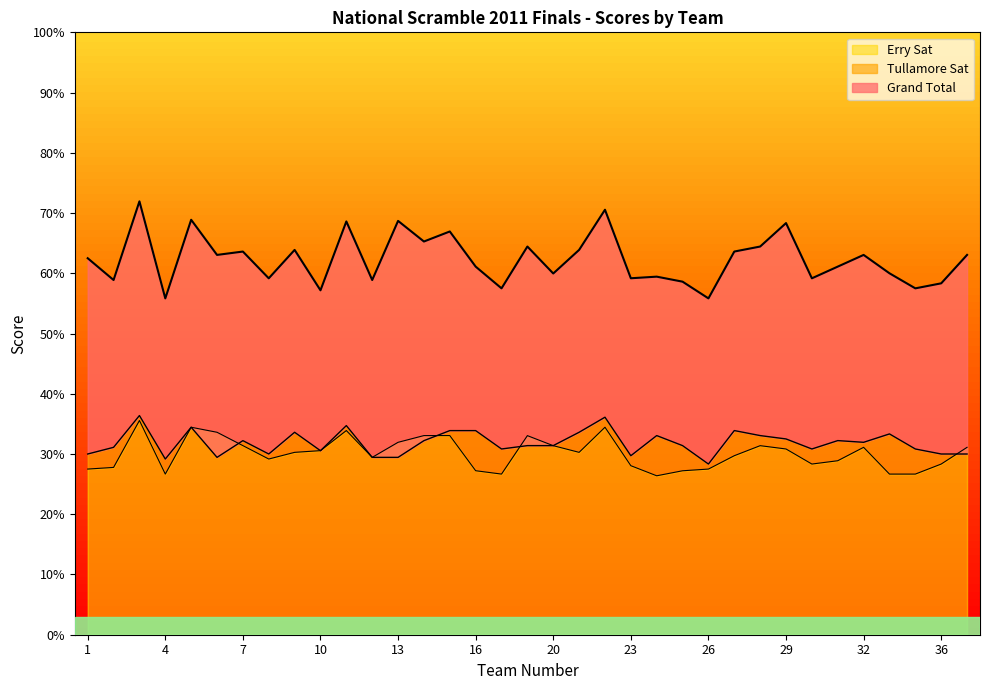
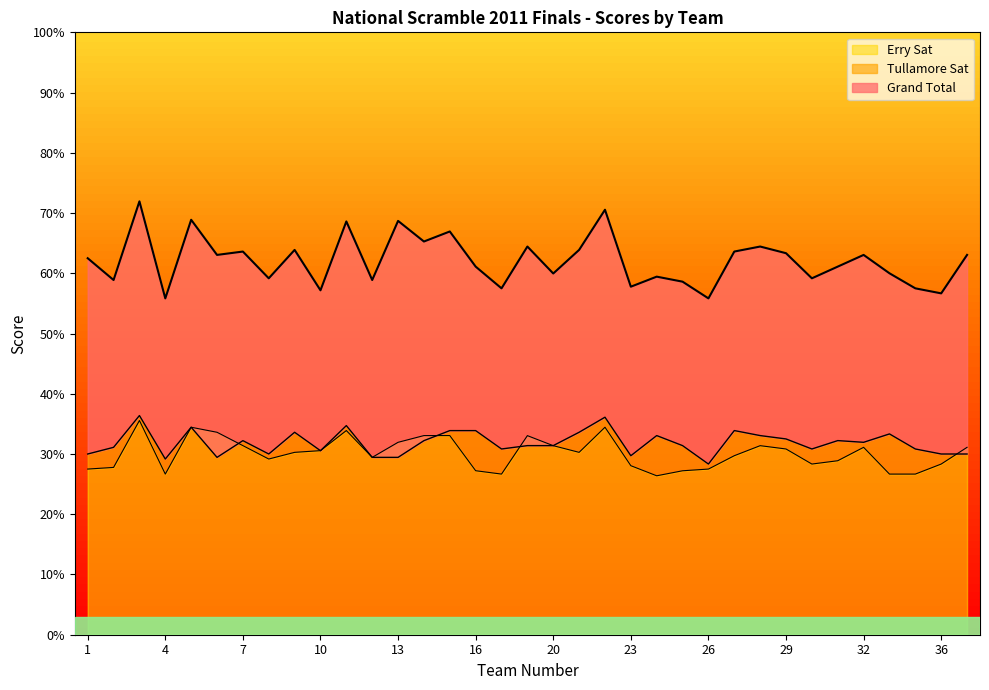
Grand Total, 23: 59% -> 58%
Grand Total, 29: 68% -> 63%
Grand Total, 36: 58% -> 57%
